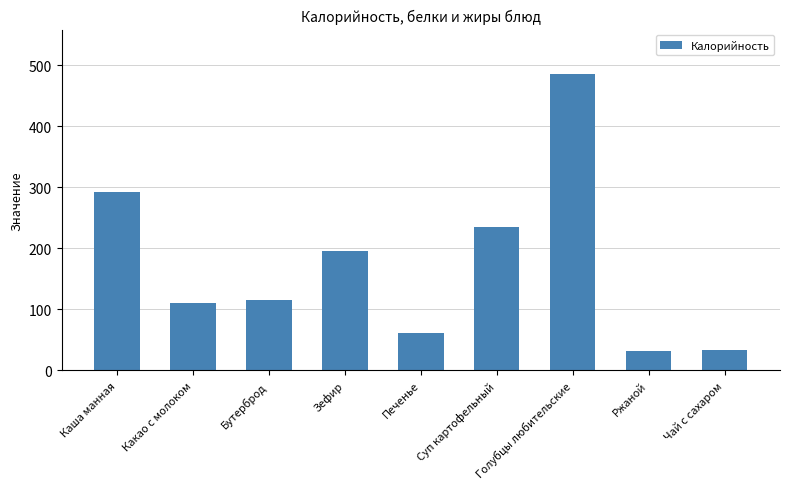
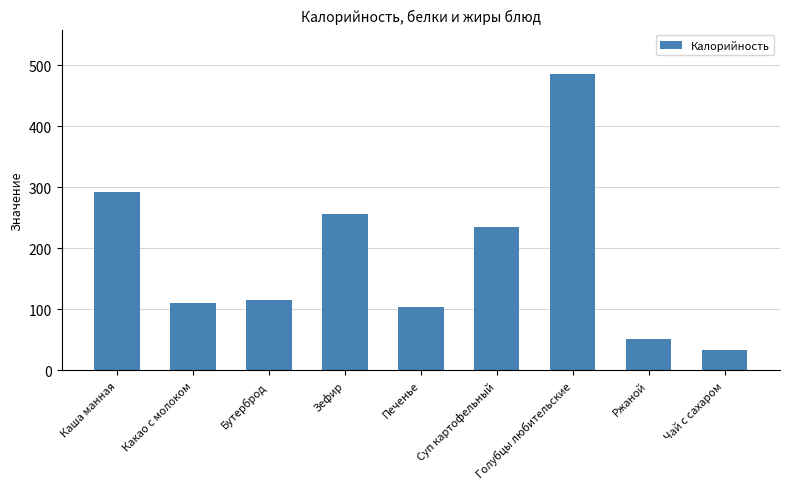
Зефир: 200 -> 260
Печенье: 60 -> 100
Ржаной: 30 -> 50
